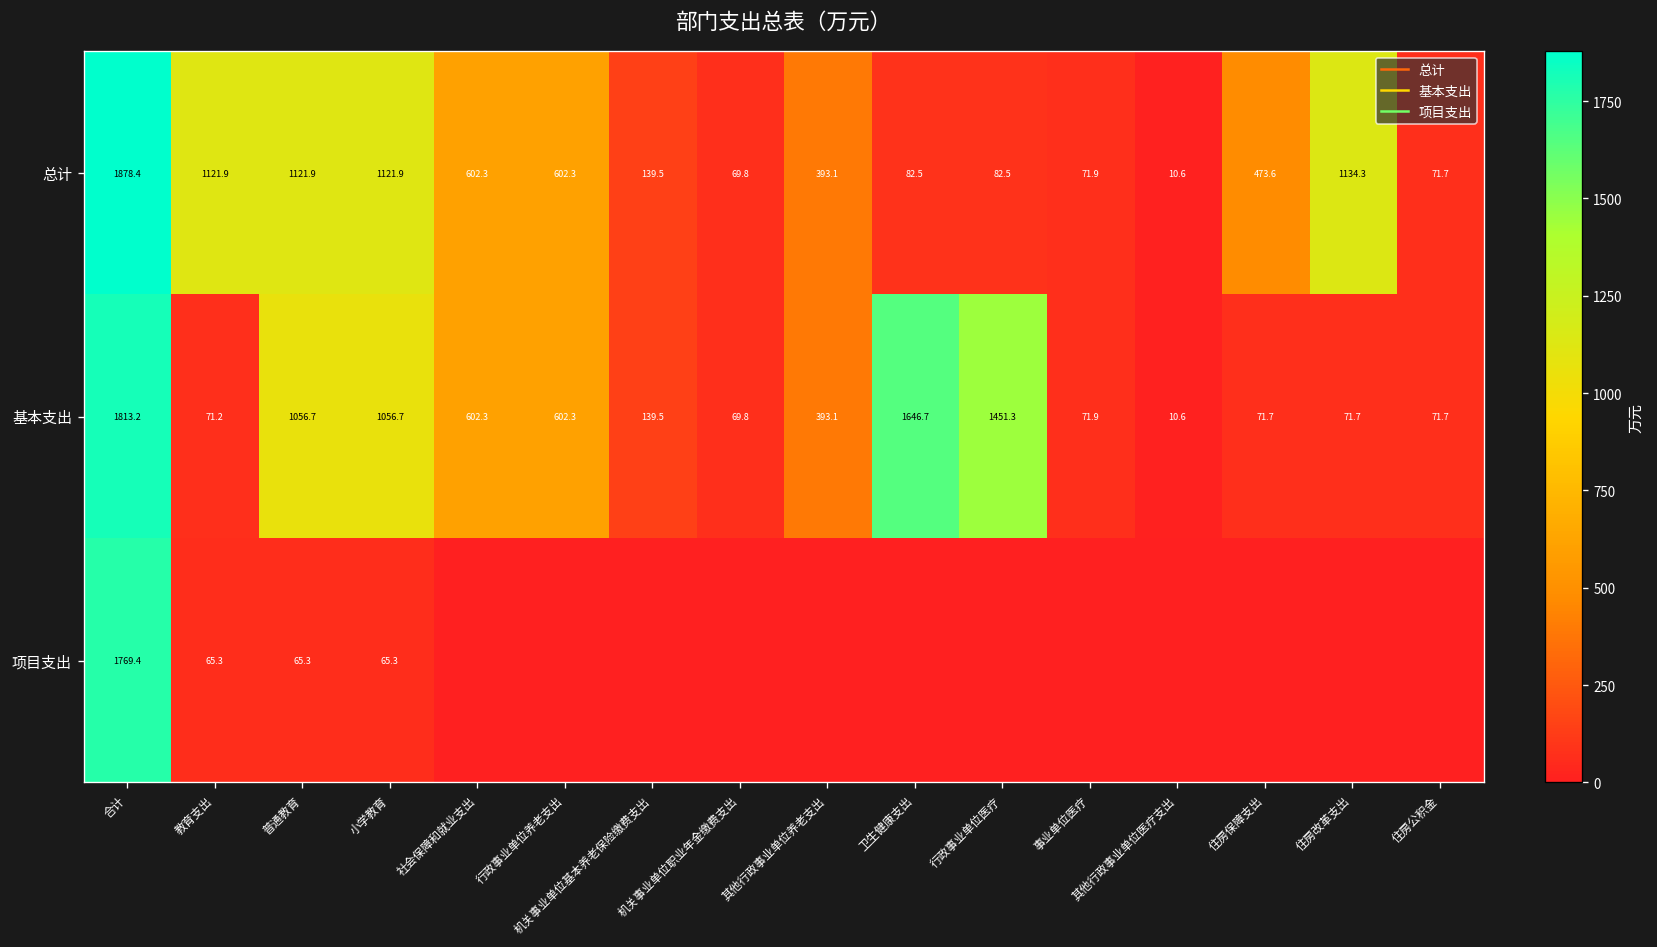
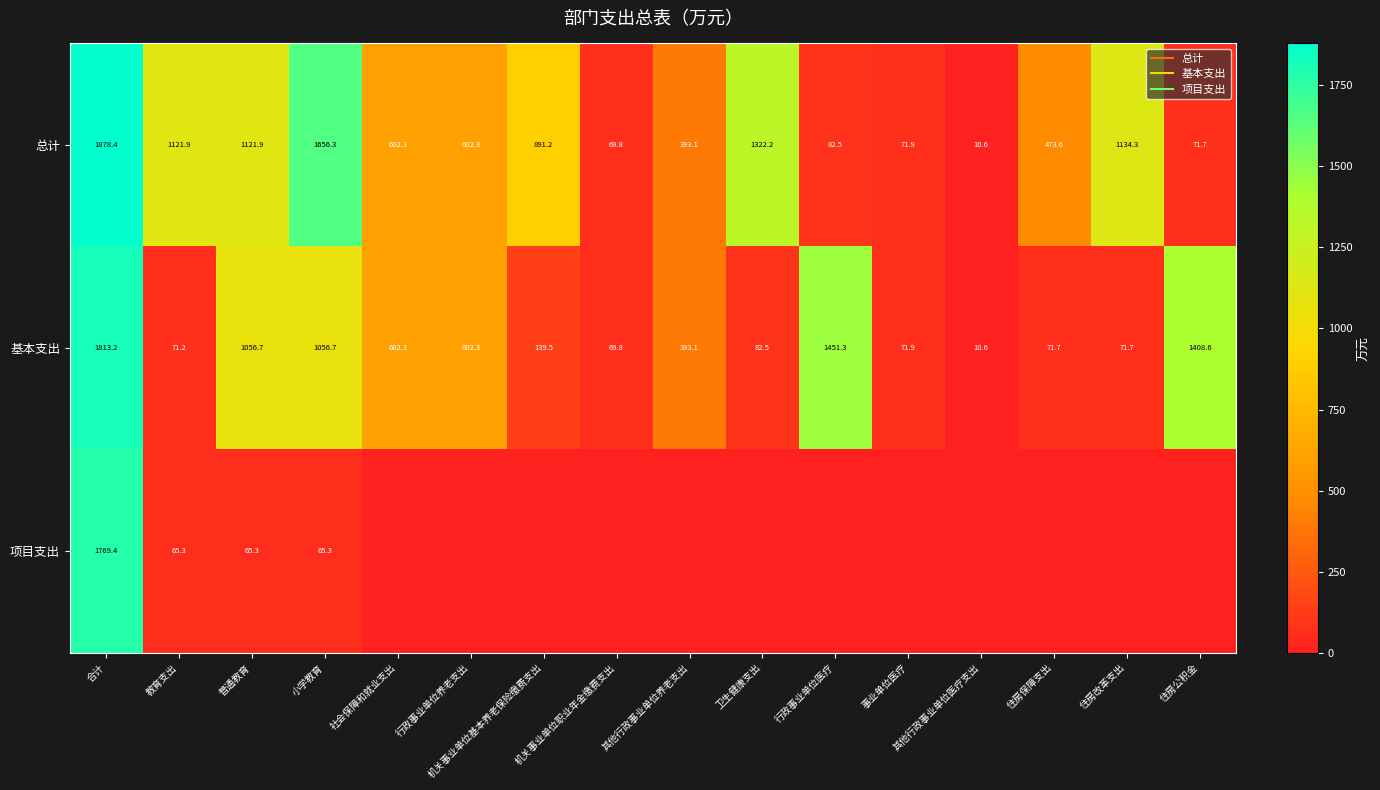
总计, 小学教育: 1121.9 -> 1656.3
总计, 机关事业单位基本养老保险缴费支出: 139.5 -> 891.2
总计, 卫生健康支出: 82.5 -> 1322.2
基本支出, 卫生健康支出: 1646.7 -> 82.5
基本支出, 住房公积金: 71.7 -> 1408.6
